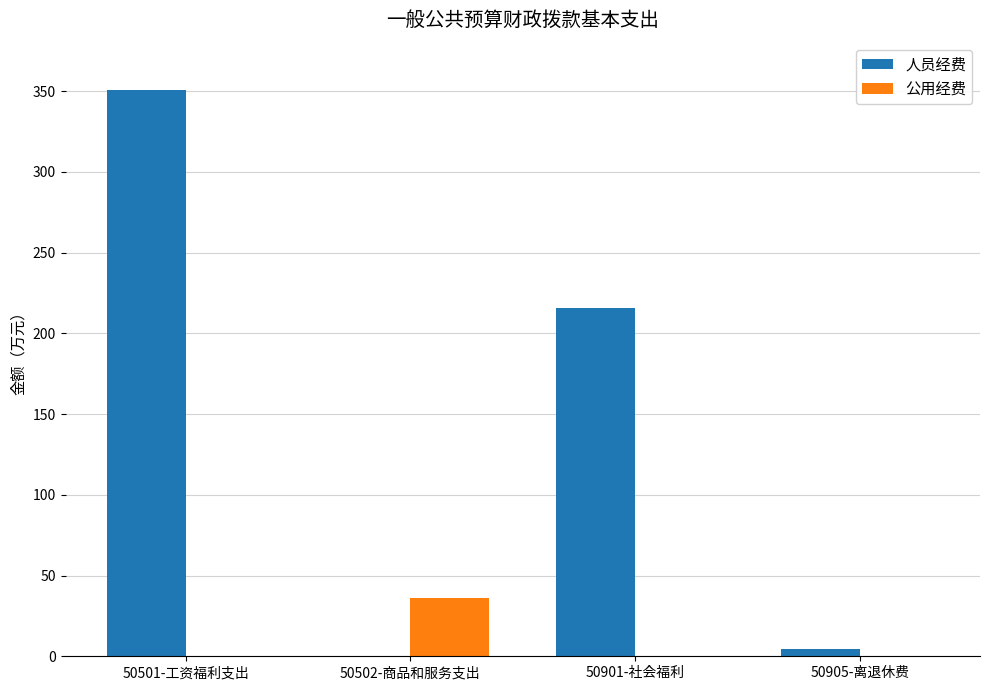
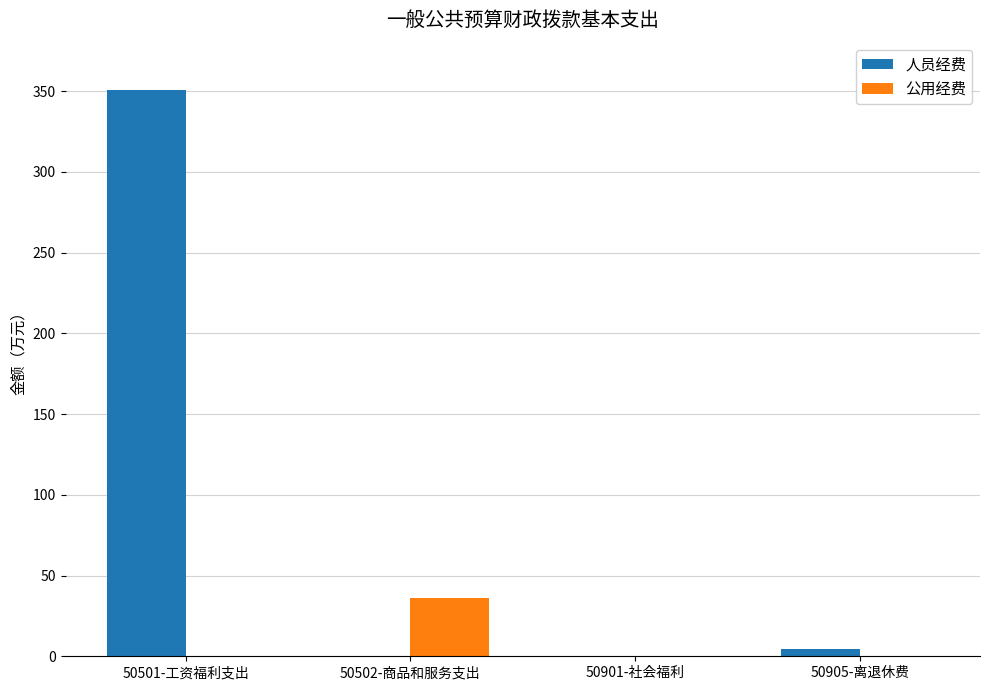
人员经费, 50901-社会福利: 216 -> 0
